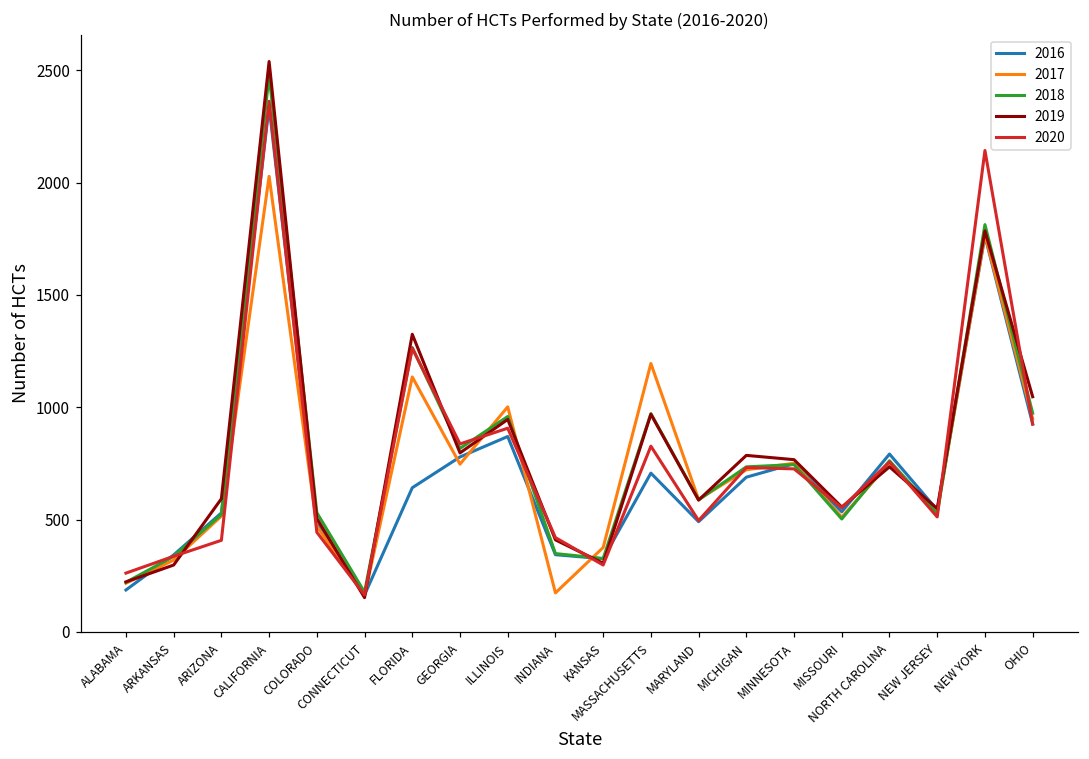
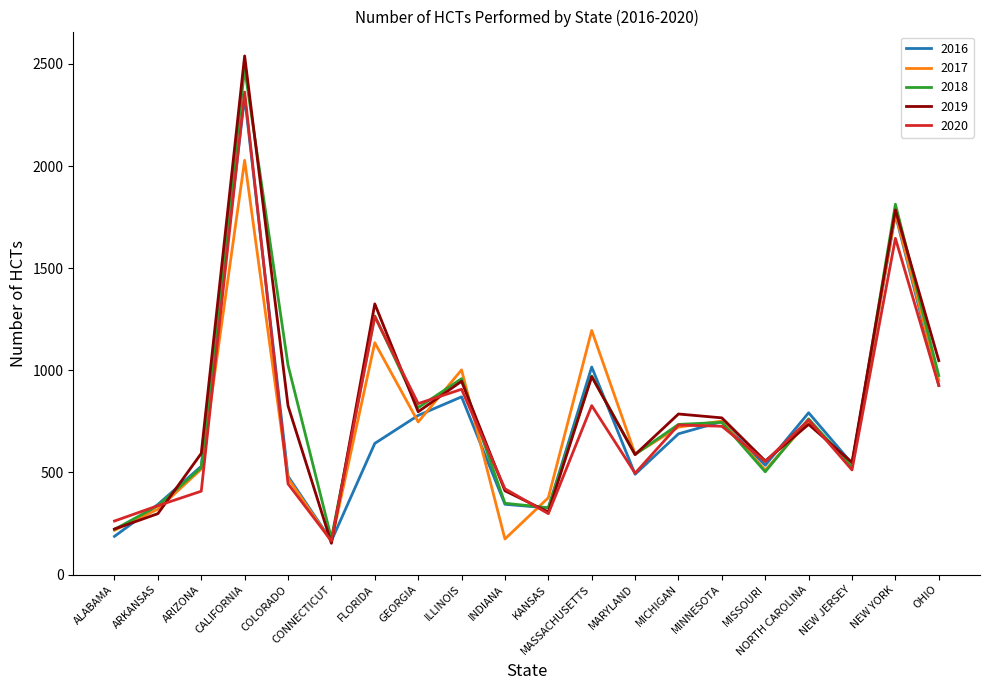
2018, COLORADO: 530 -> 1030
2019, COLORADO: 510 -> 830
2016, MASSACHUSETTS: 710 -> 1020
2020, NEW YORK: 2140 -> 1650
